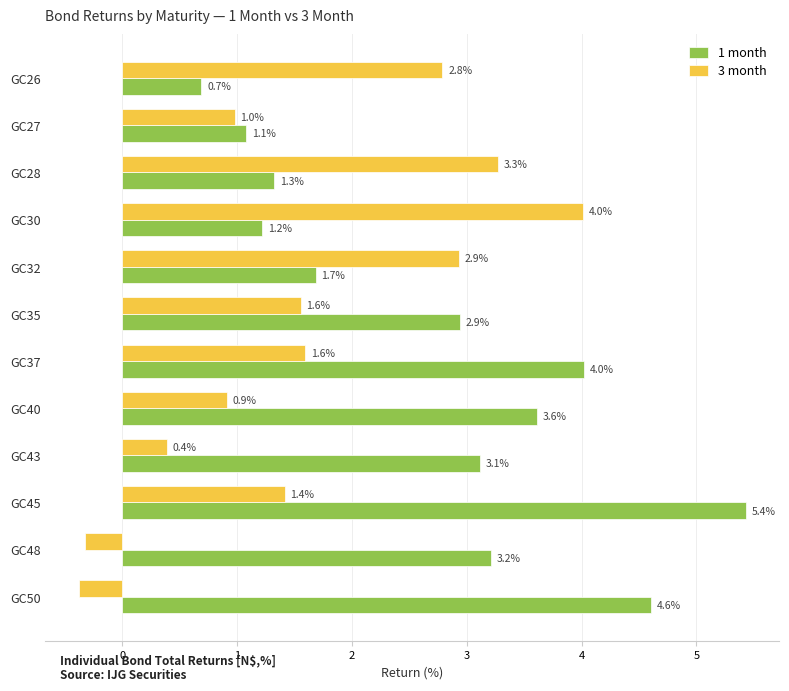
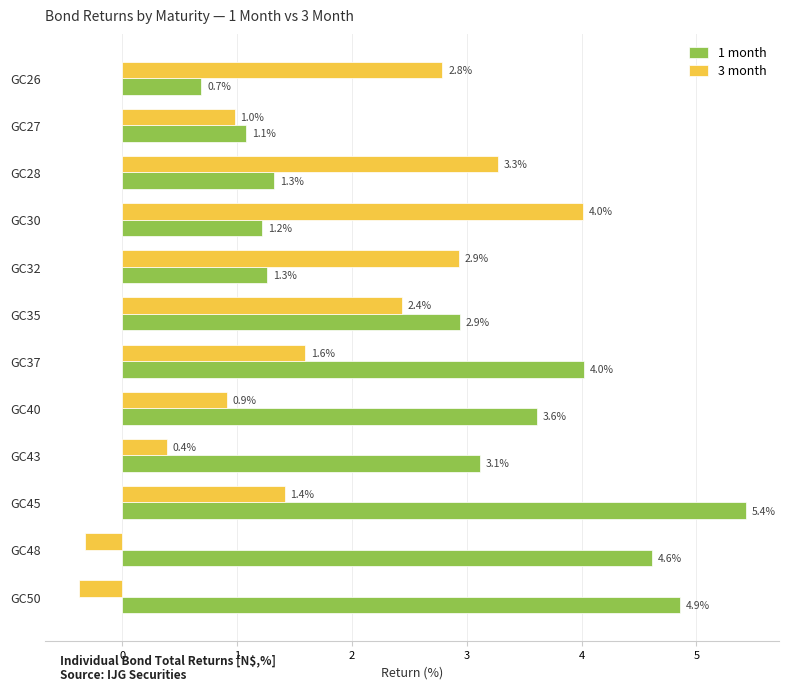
1 month, GC32: 1.7% -> 1.3%
3 month, GC35: 1.6% -> 2.4%
1 month, GC48: 3.2% -> 4.6%
1 month, GC50: 4.6% -> 4.9%
